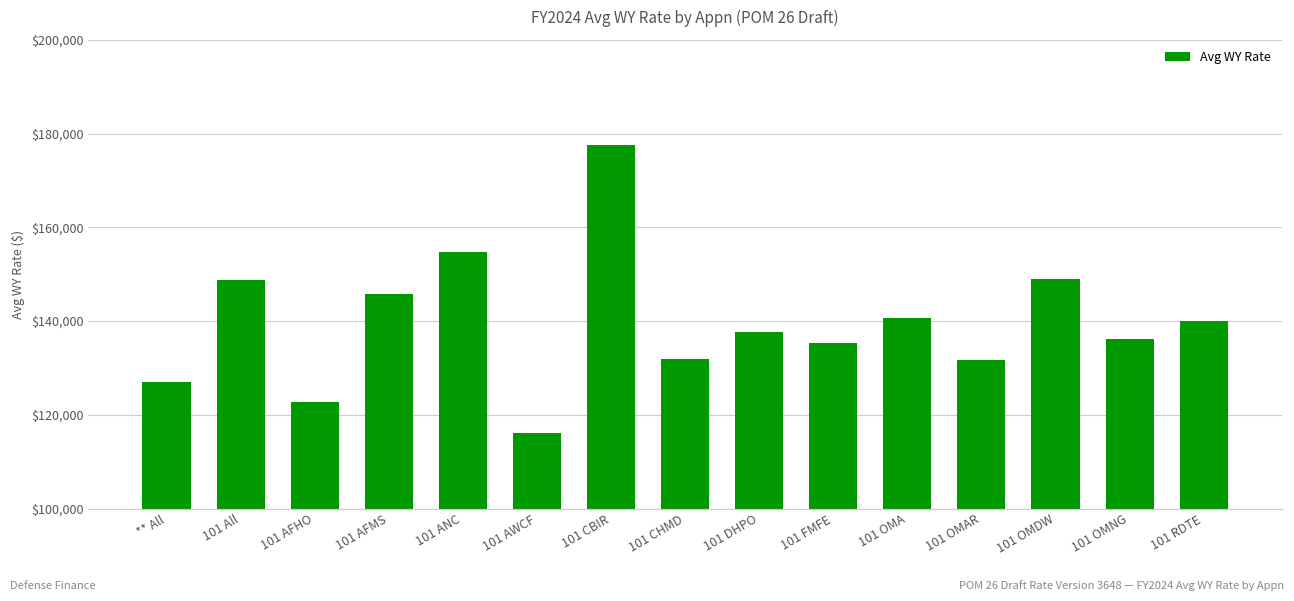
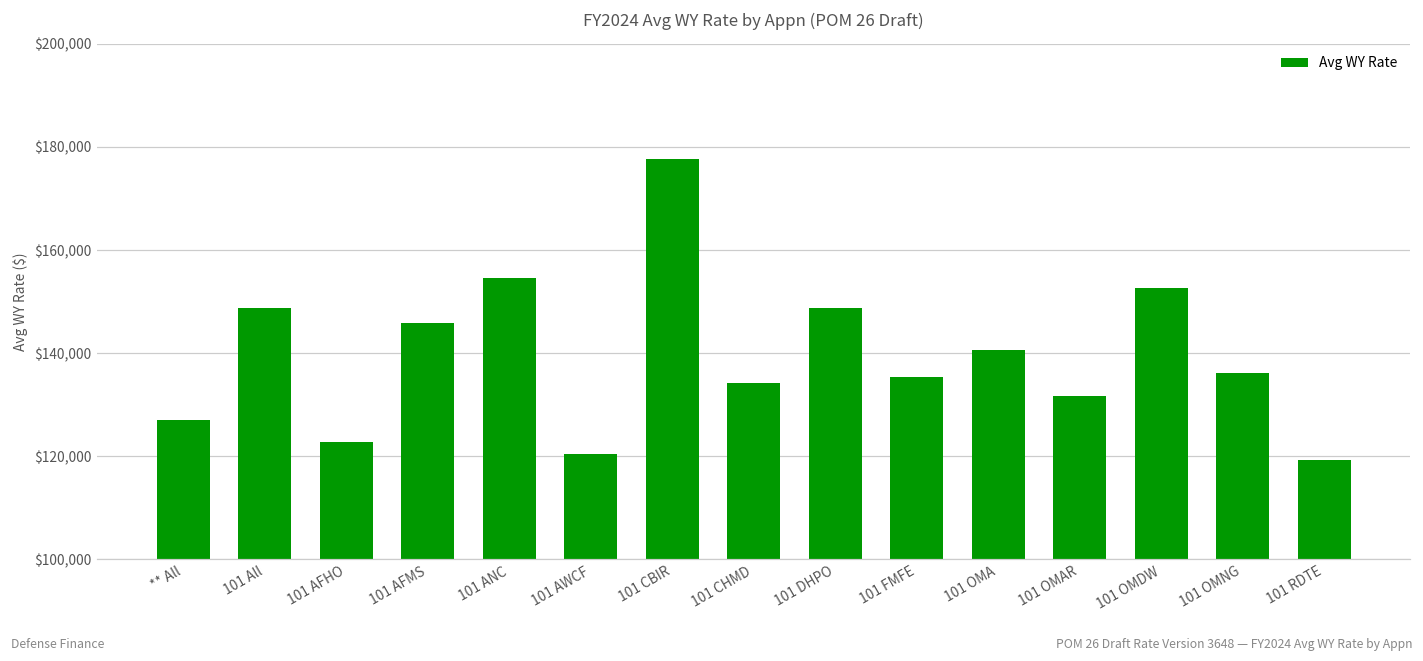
101 AWCF: $116,000 -> $121,000
101 CHMD: $132,000 -> $134,000
101 DHPO: $138,000 -> $149,000
101 OMDW: $149,000 -> $153,000
101 RDTE: $140,000 -> $119,000
